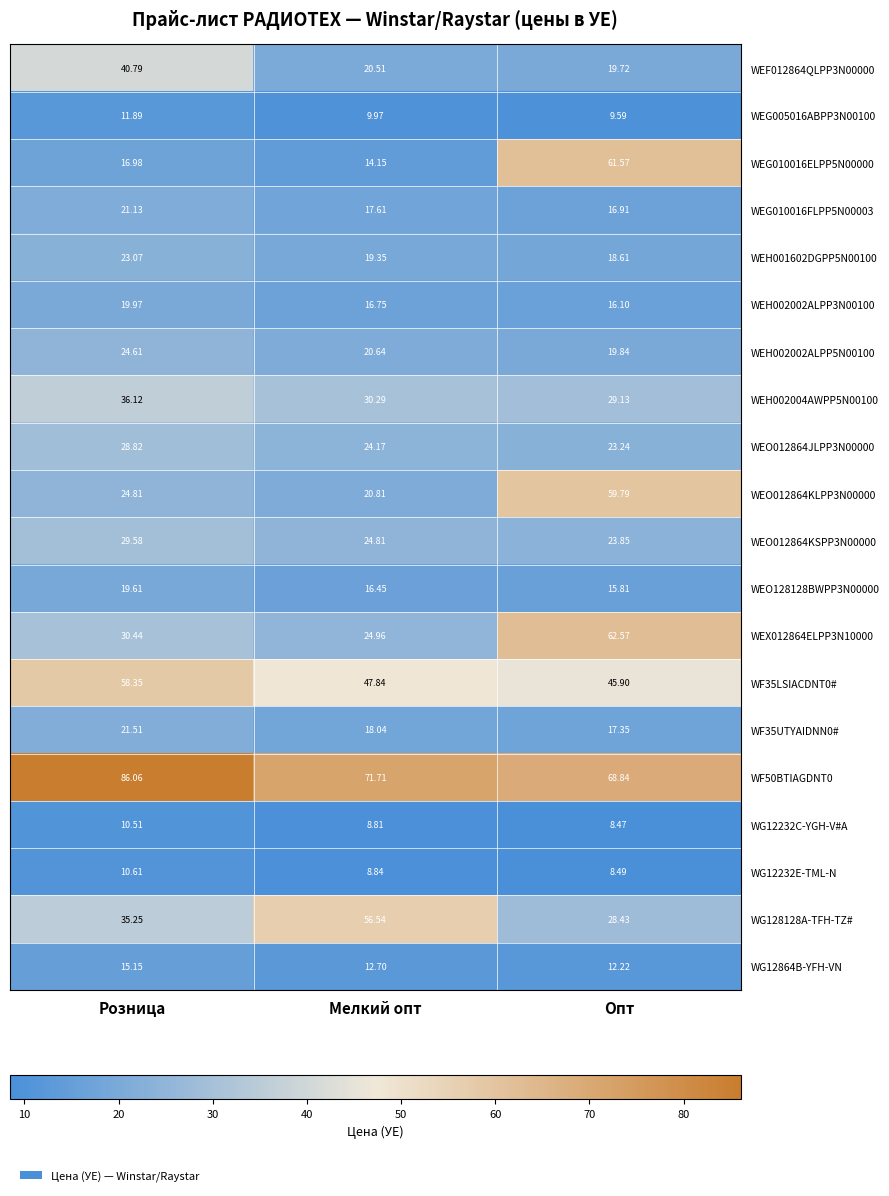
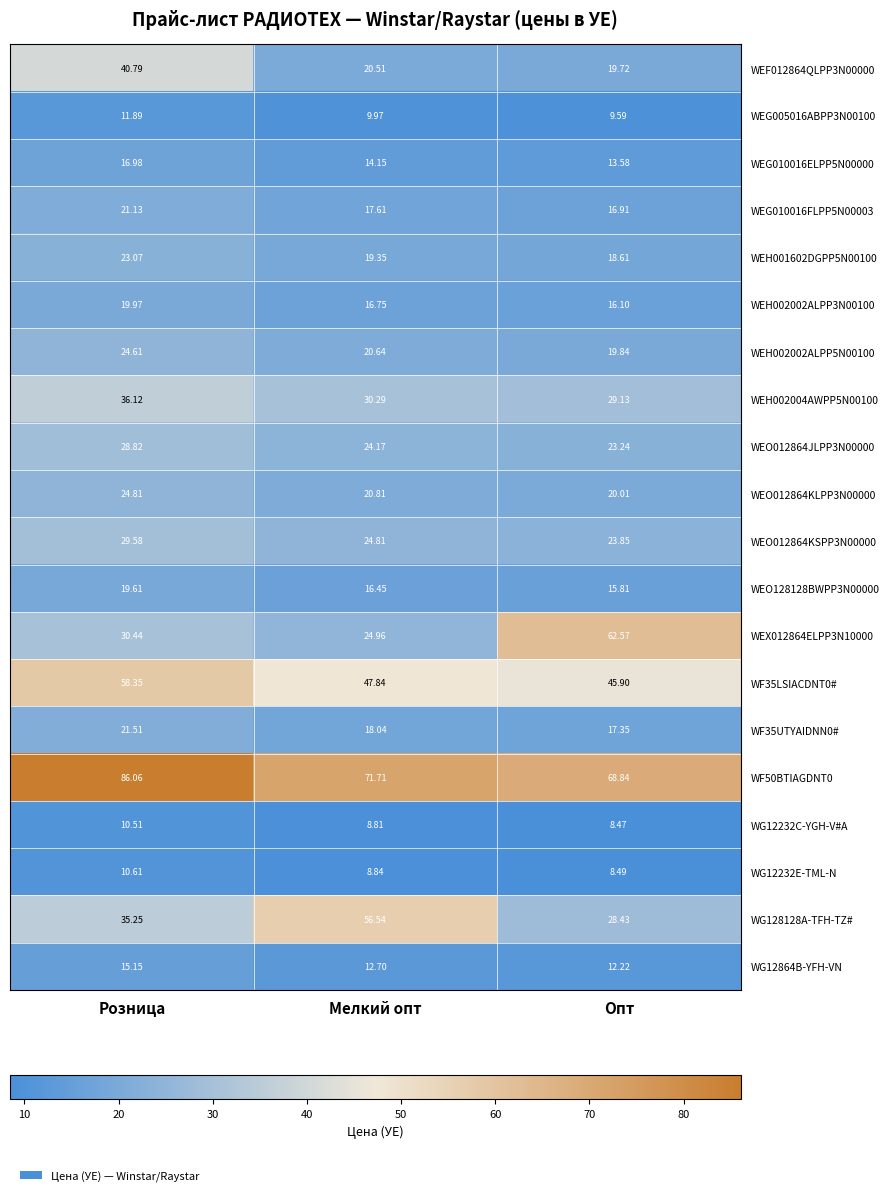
WEG010016ELPP5N00000, Опт: 61.57 -> 13.58
WEO012864KLPP3N00000, Опт: 59.79 -> 20.01
